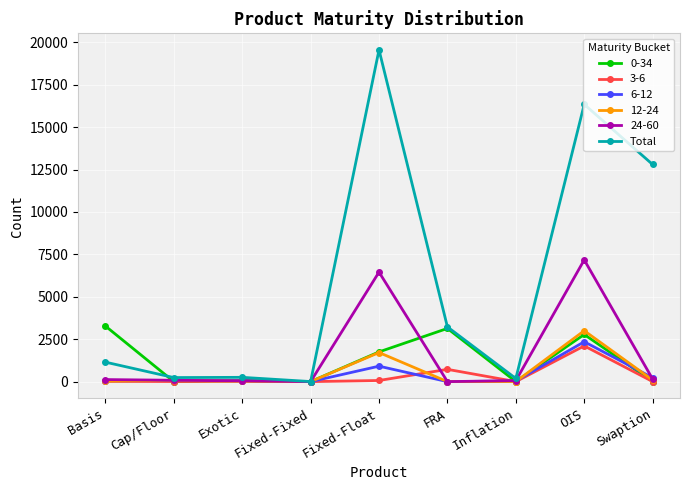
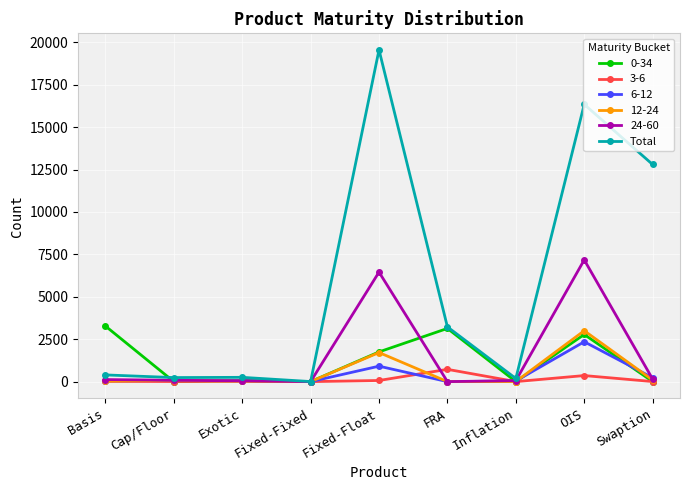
Total, Basis: 1100 -> 400
3-6, OIS: 2100 -> 400
